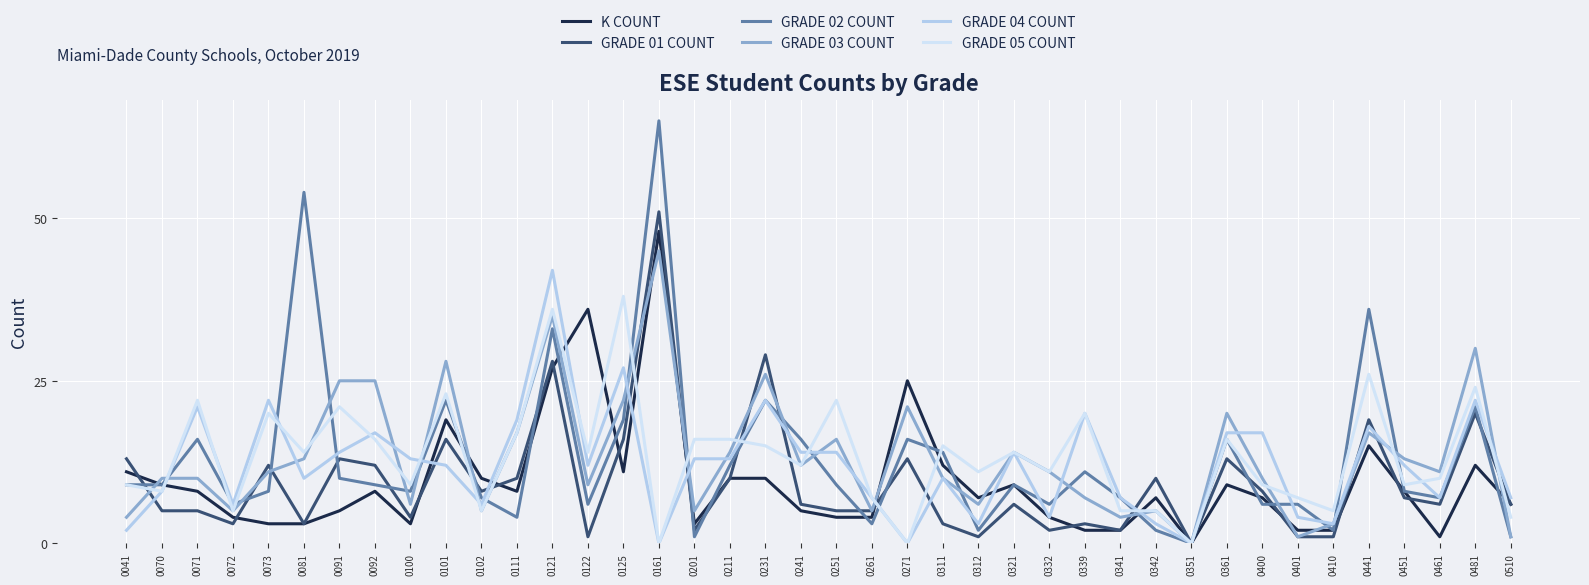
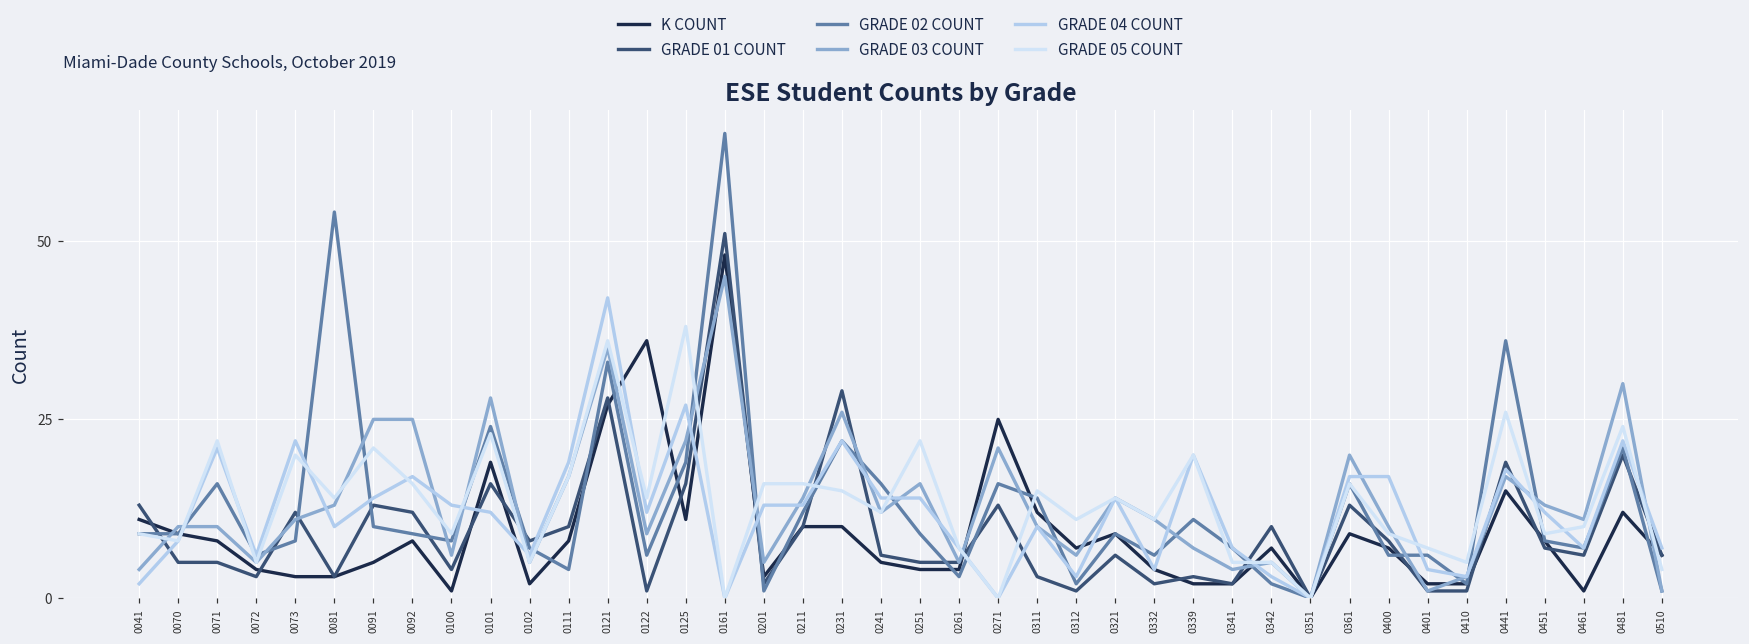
K COUNT, 0100: 3 -> 1
GRADE 02 COUNT, 0101: 22 -> 24
K COUNT, 0102: 10 -> 2
